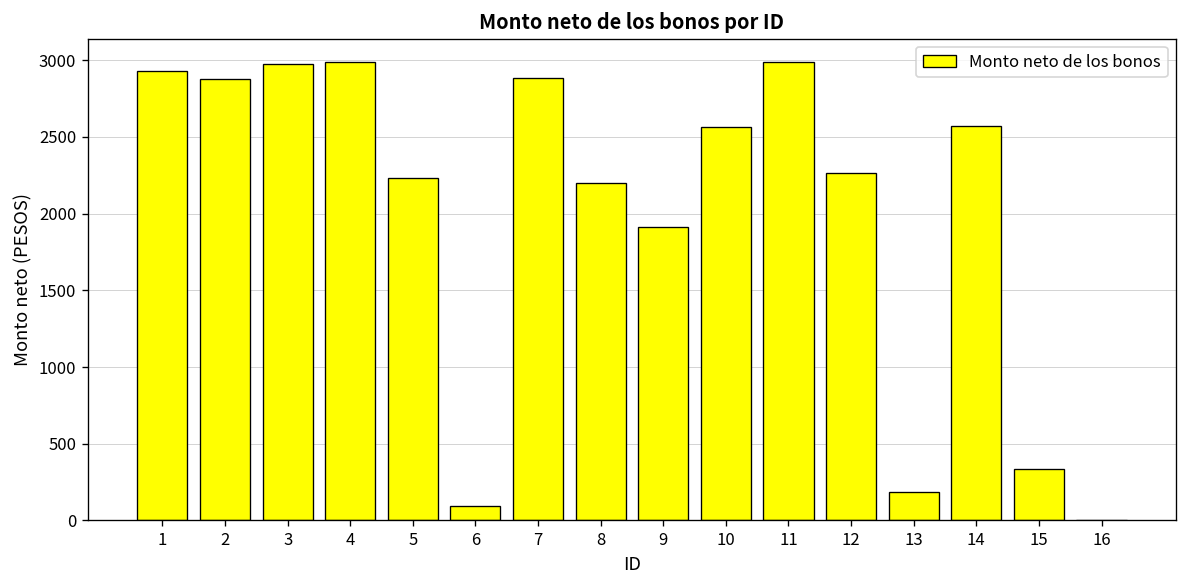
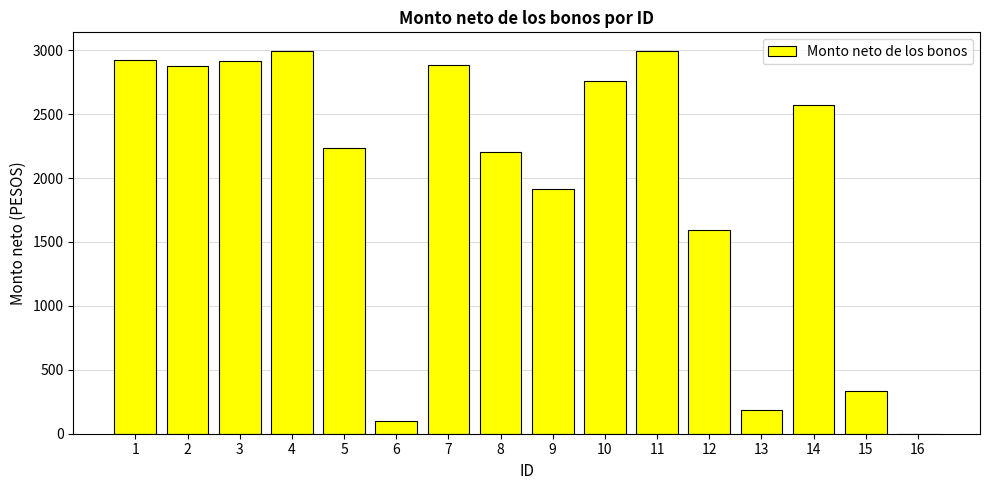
3: 2980 -> 2910
10: 2570 -> 2760
12: 2260 -> 1600
